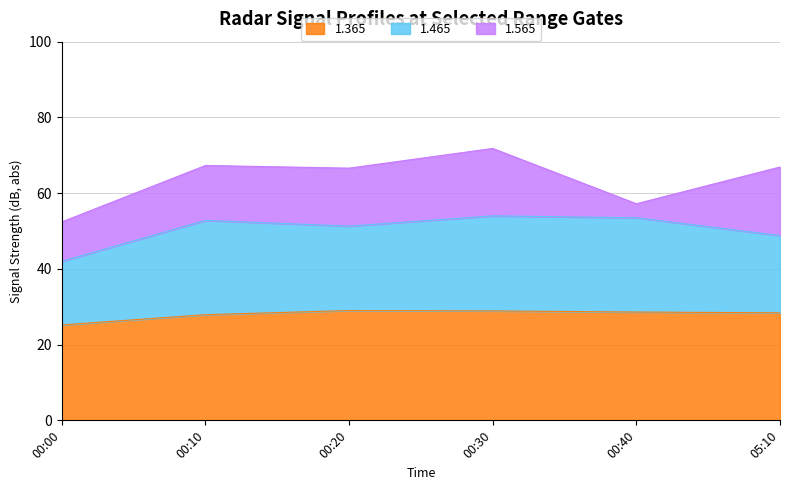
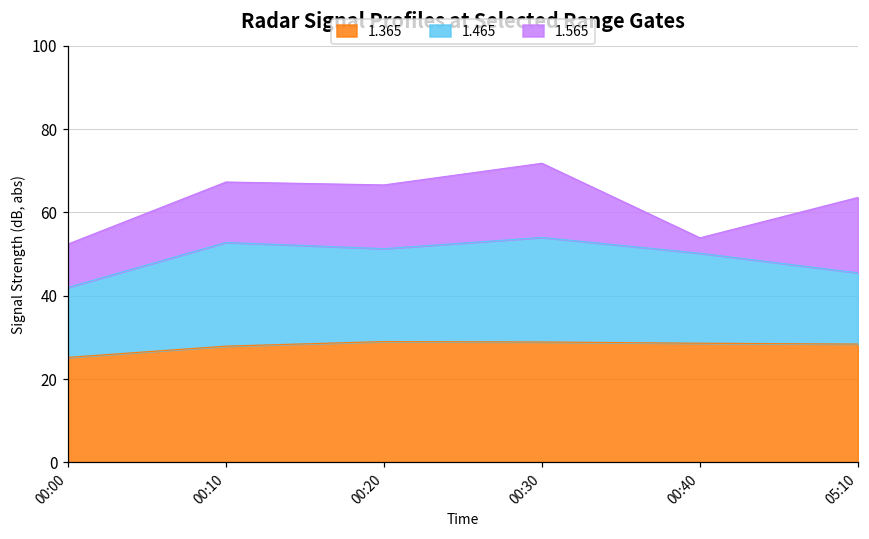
1.465, 00:40: 25 -> 22
1.465, 05:10: 20 -> 17
